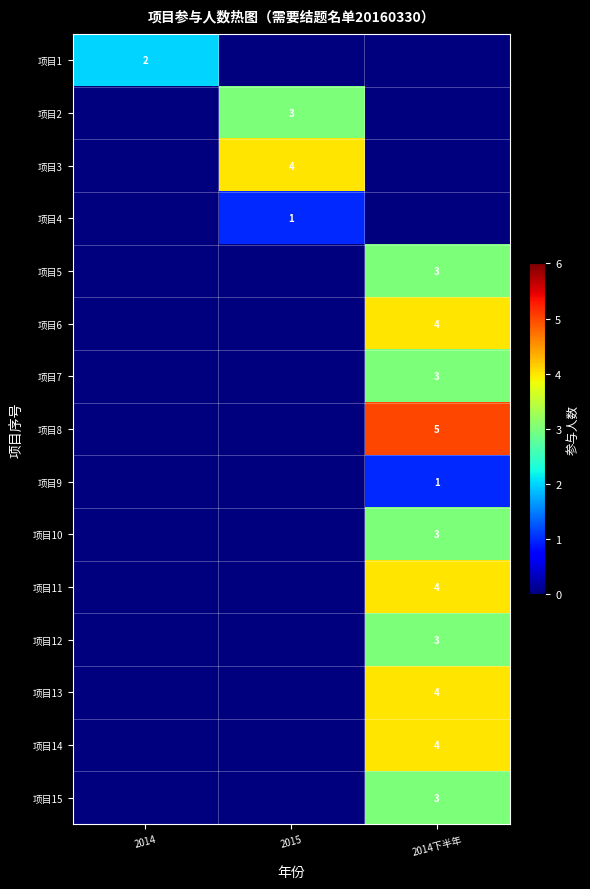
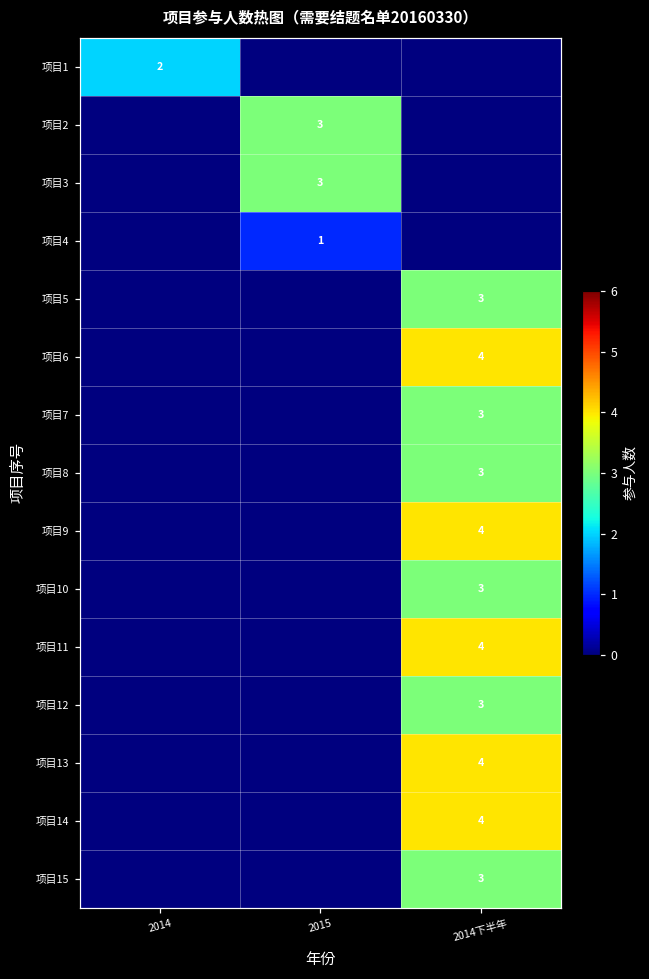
项目3, 2015: 4 -> 3
项目8, 2014下半年: 5 -> 3
项目9, 2014下半年: 1 -> 4
